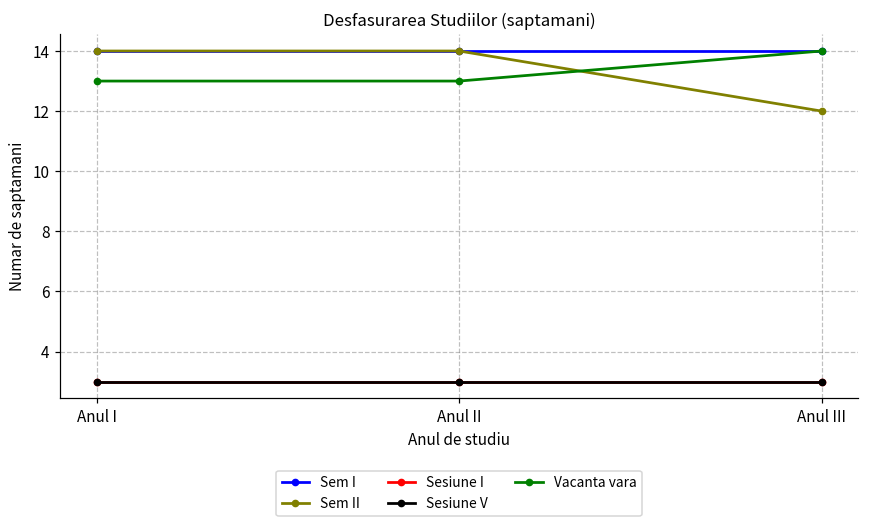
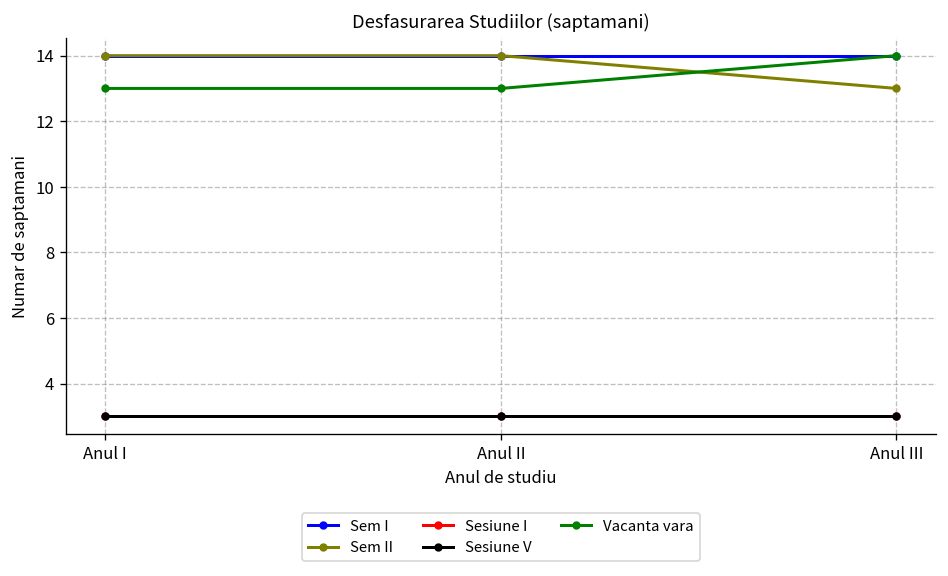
Sem II, Anul III: 12 -> 13
